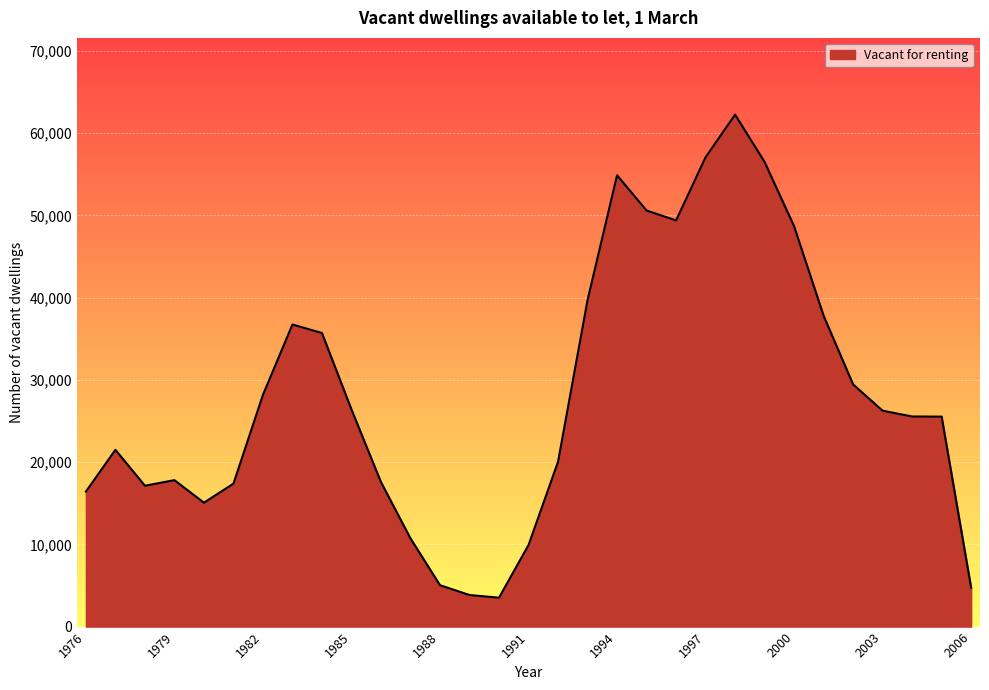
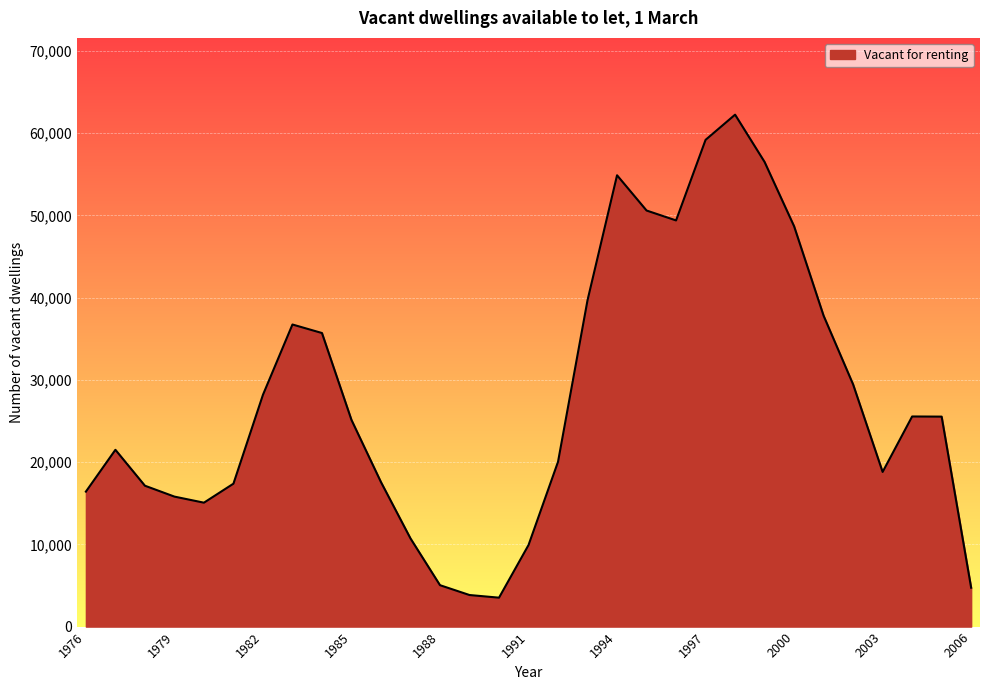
1979: 18,000 -> 16,000
1985: 26,000 -> 25,000
1997: 57,000 -> 59,000
2003: 26,000 -> 19,000
